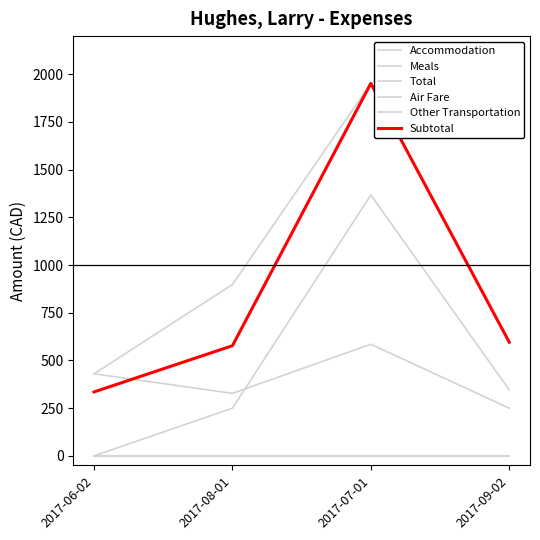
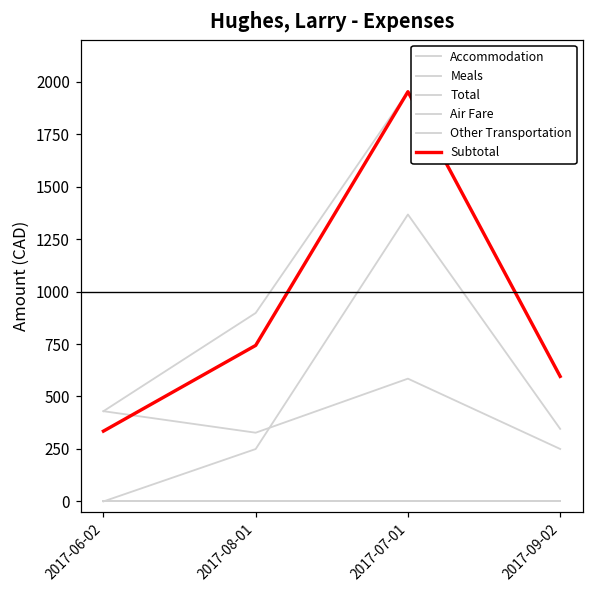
Subtotal, 2017-08-01: 580 -> 740
